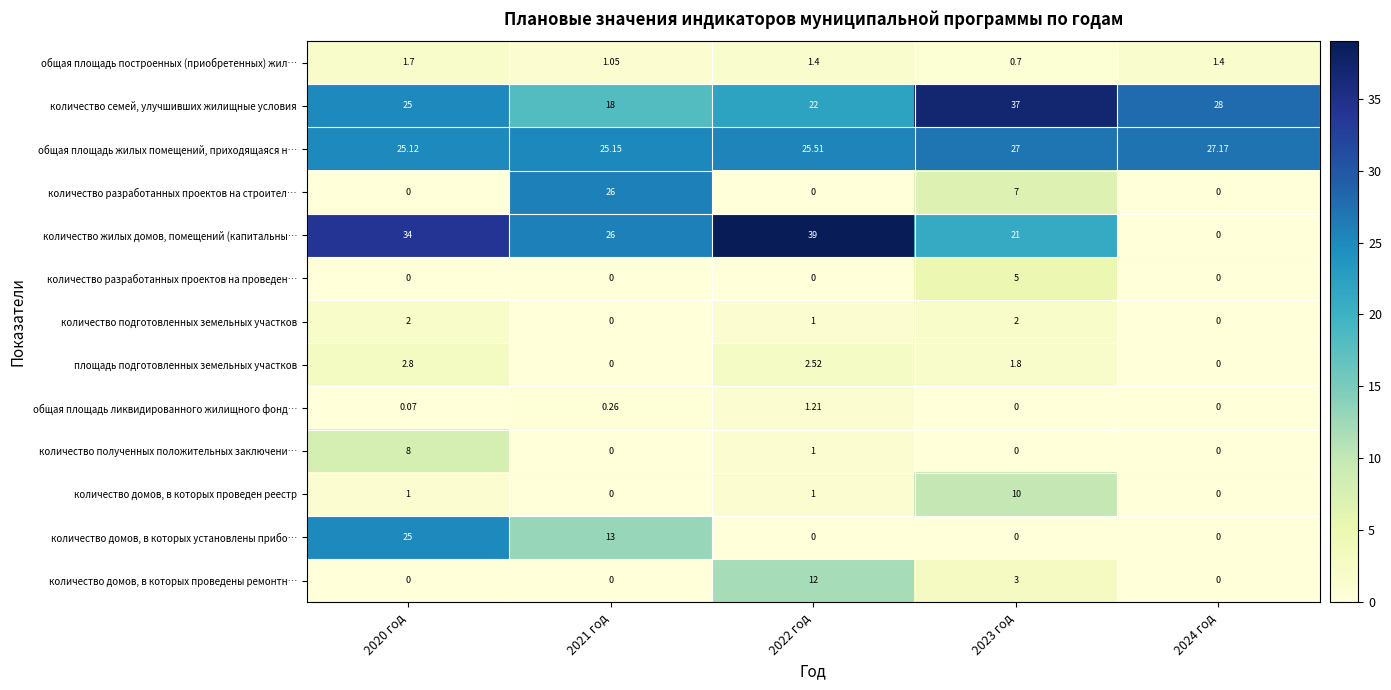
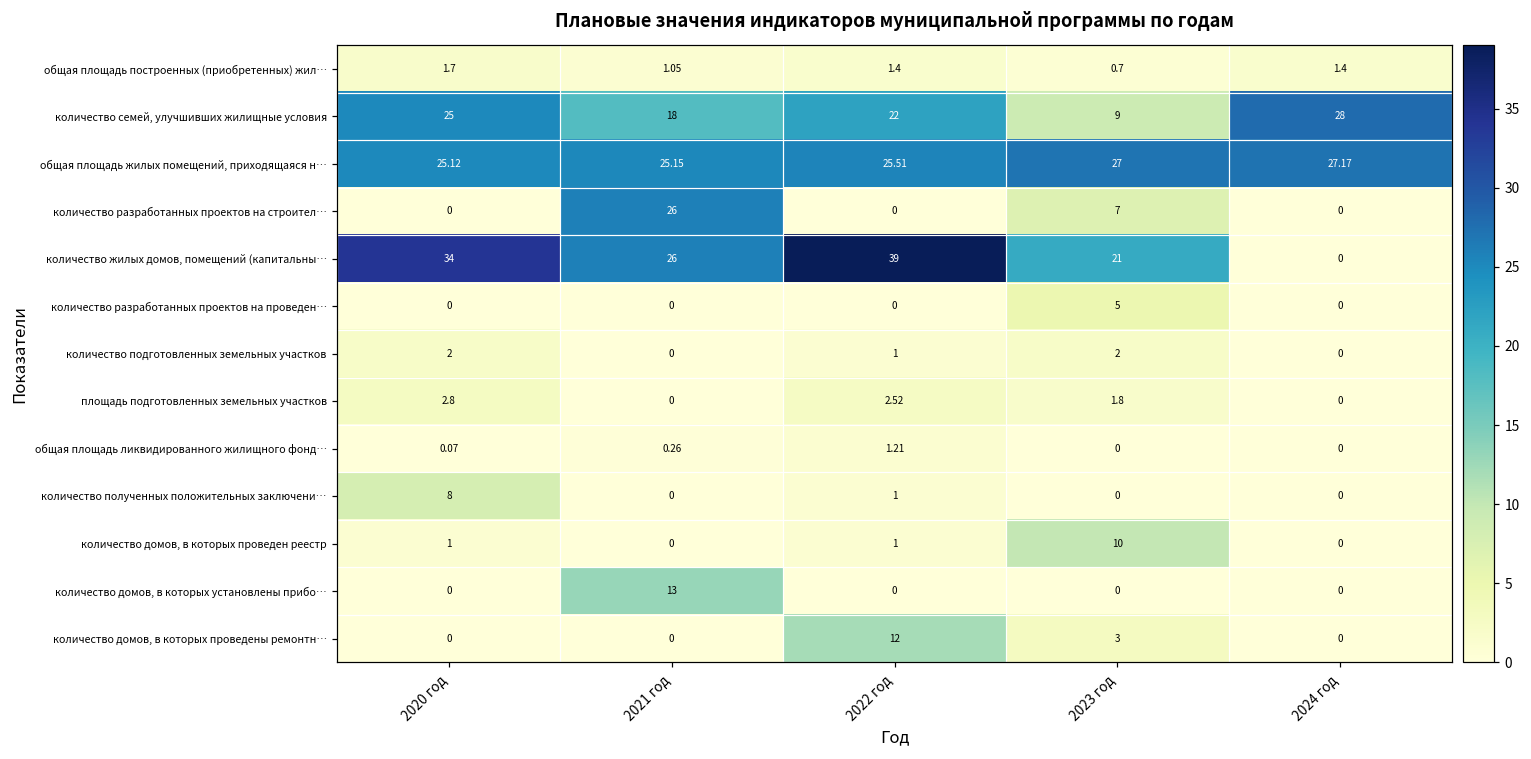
количество семей, улучшивших жилищные условия, 2023 год: 37 -> 9
количество домов, в которых установлены прибо…, 2020 год: 25 -> 0
